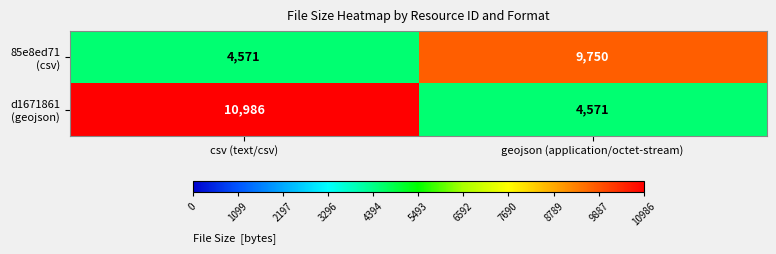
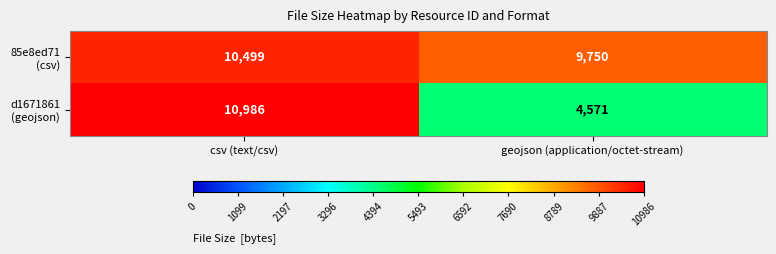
85e8ed71 (csv), csv (text/csv): 4,571 -> 10,499
